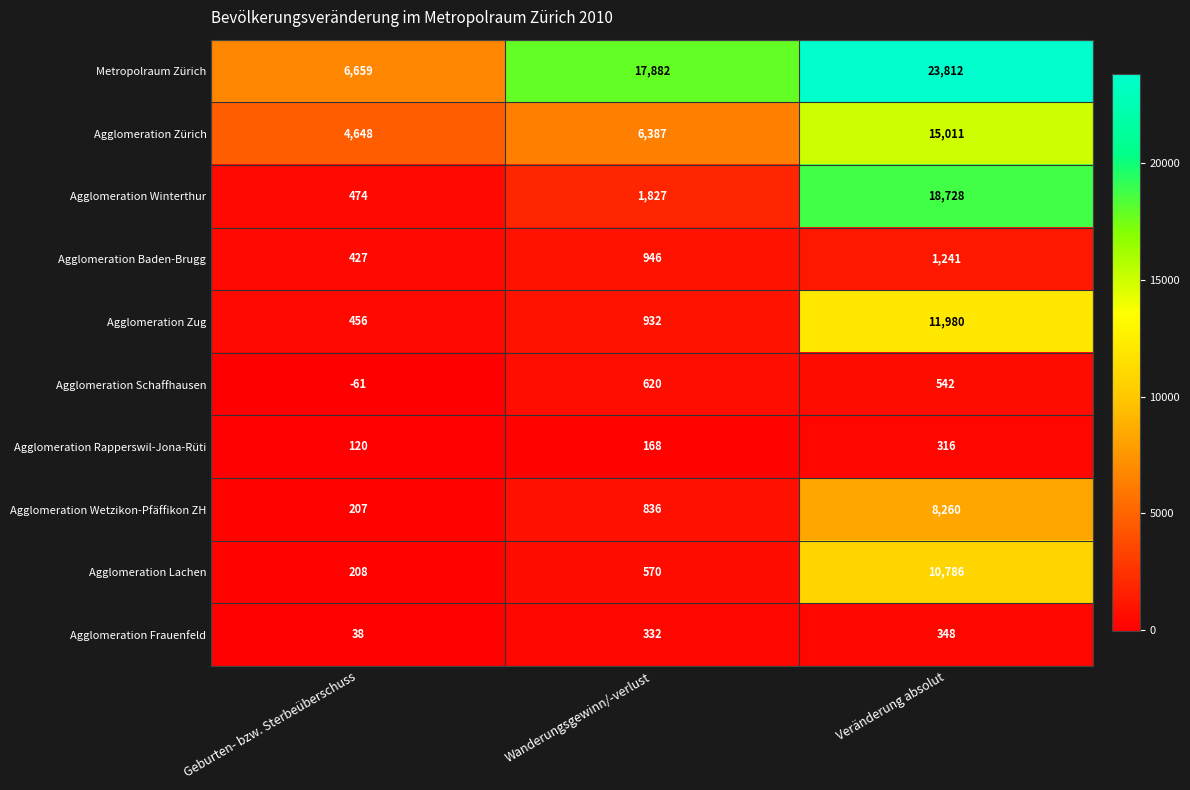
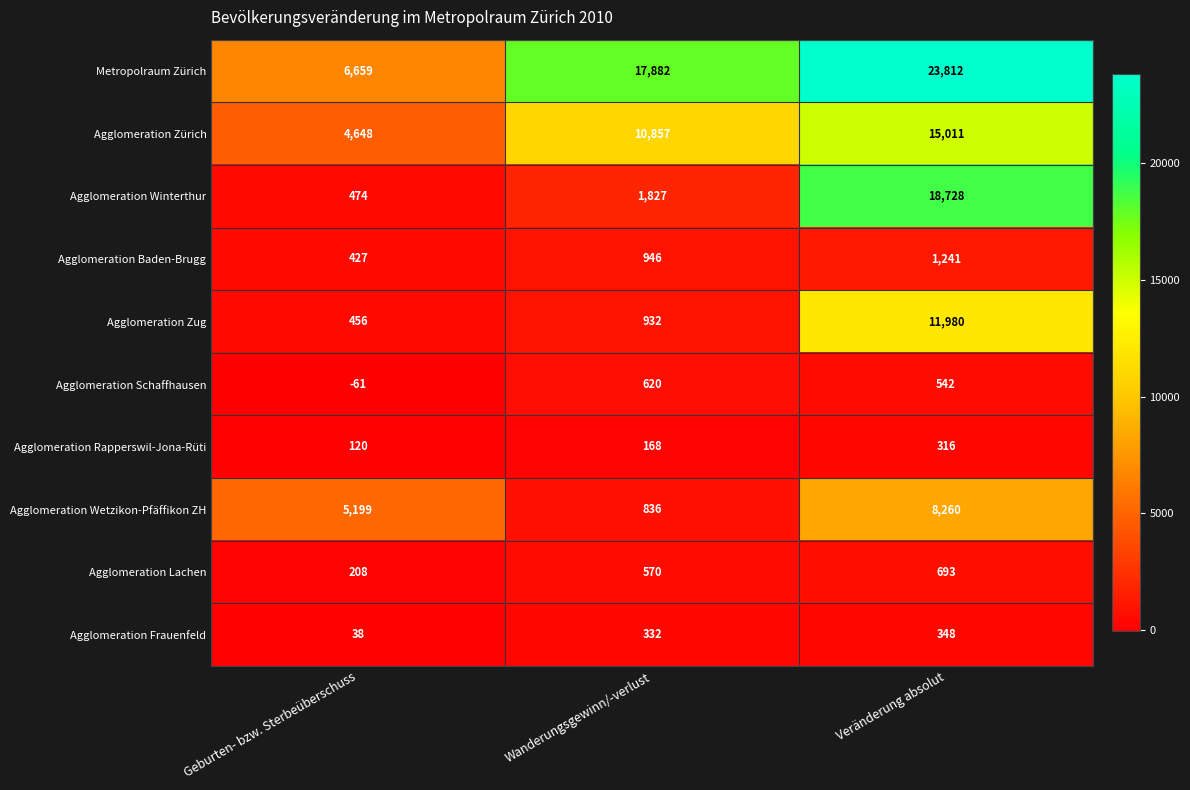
Agglomeration Zürich, Wanderungsgewinn/-verlust: 6,387 -> 10,857
Agglomeration Wetzikon-Pfäffikon ZH, Geburten- bzw. Sterbeüberschuss: 207 -> 5,199
Agglomeration Lachen, Veränderung absolut: 10,786 -> 693
